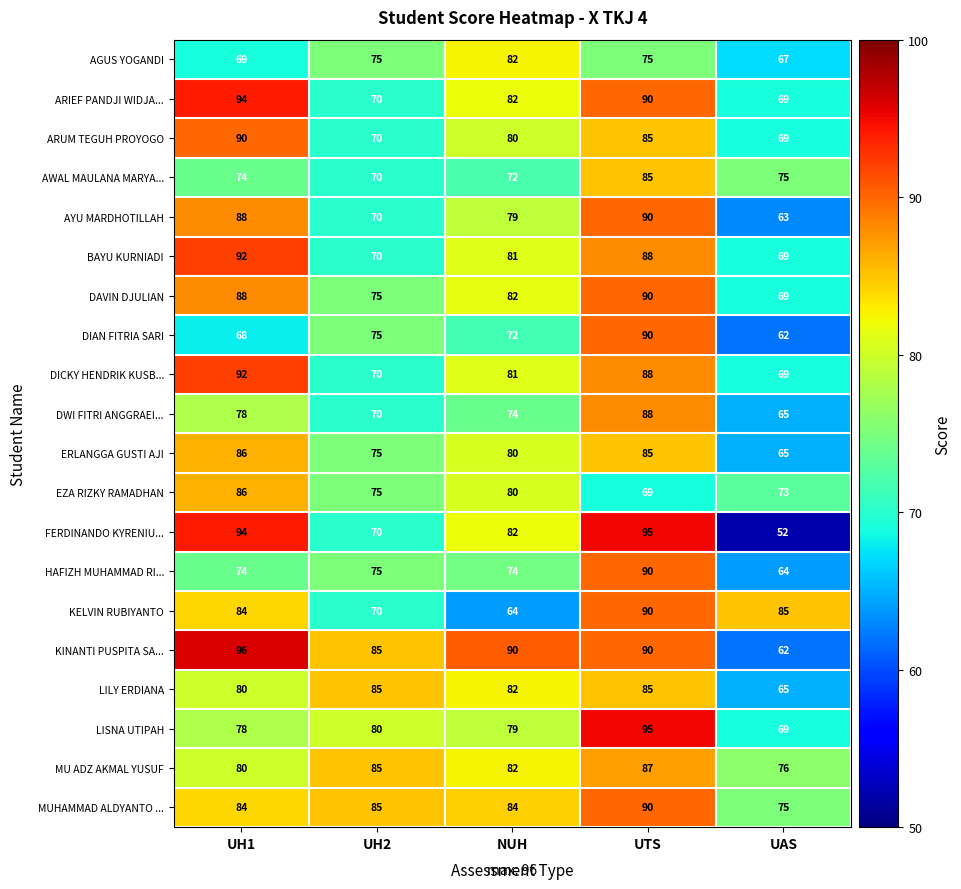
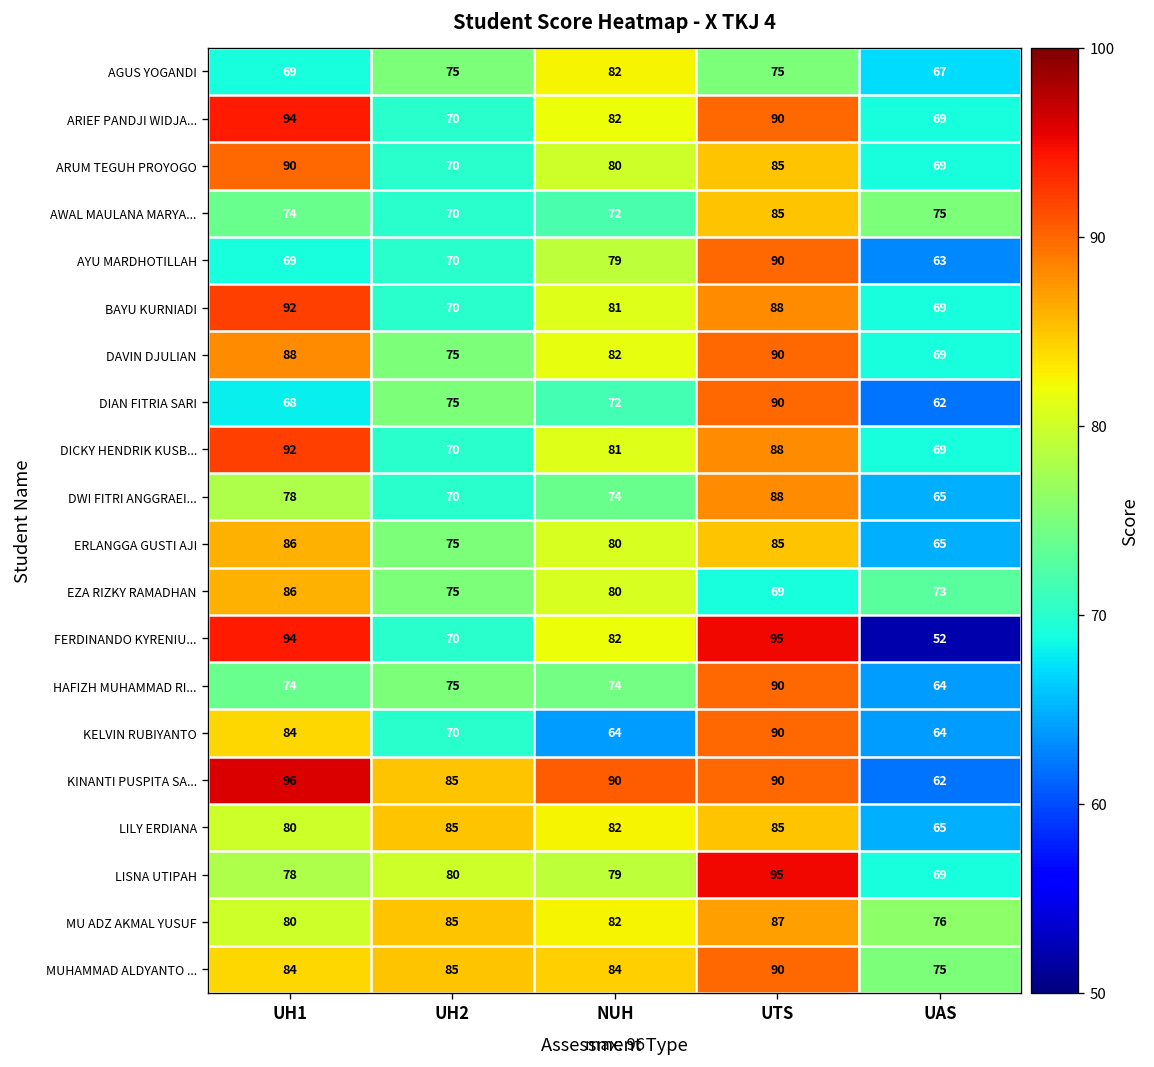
AYU MARDHOTILLAH, UH1: 88 -> 69
KELVIN RUBIYANTO, UAS: 85 -> 64
